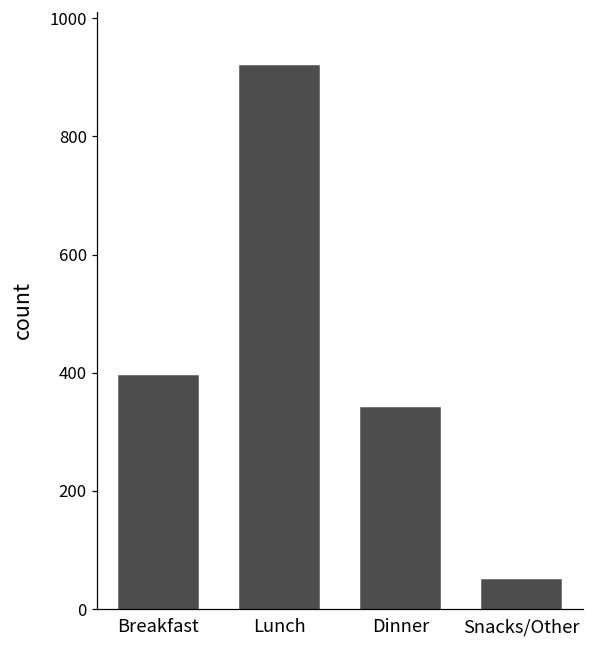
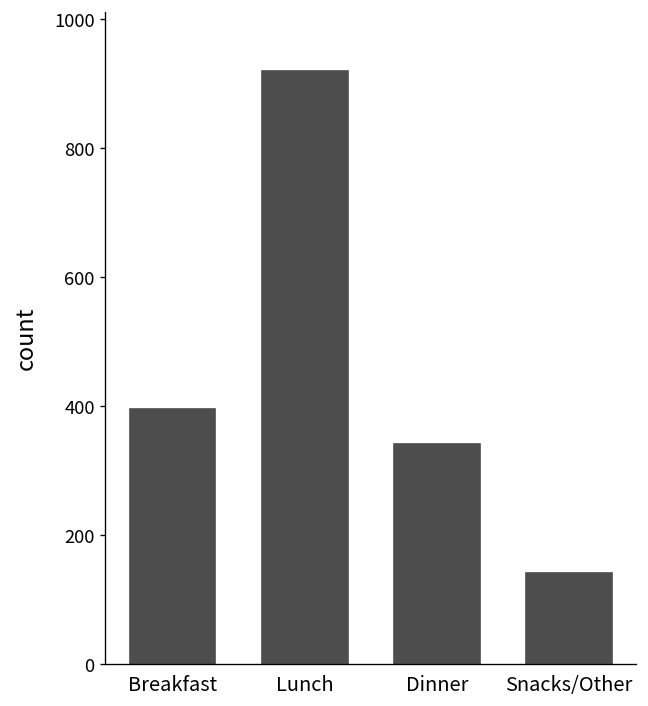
Snacks/Other: 50 -> 140
